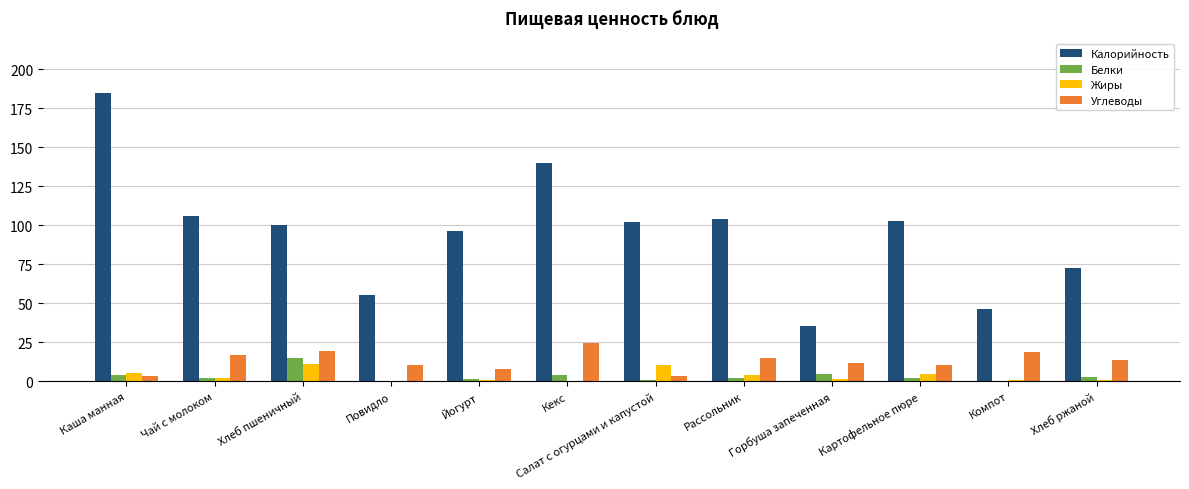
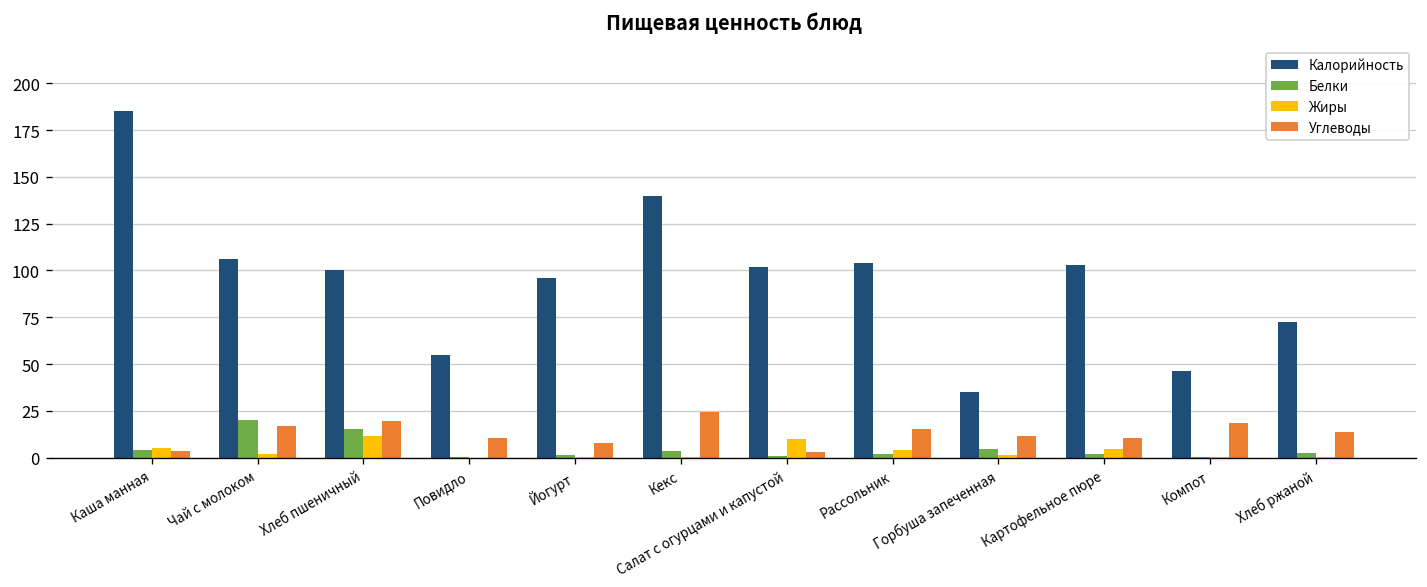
Белки, Чай с молоком: 2 -> 20
